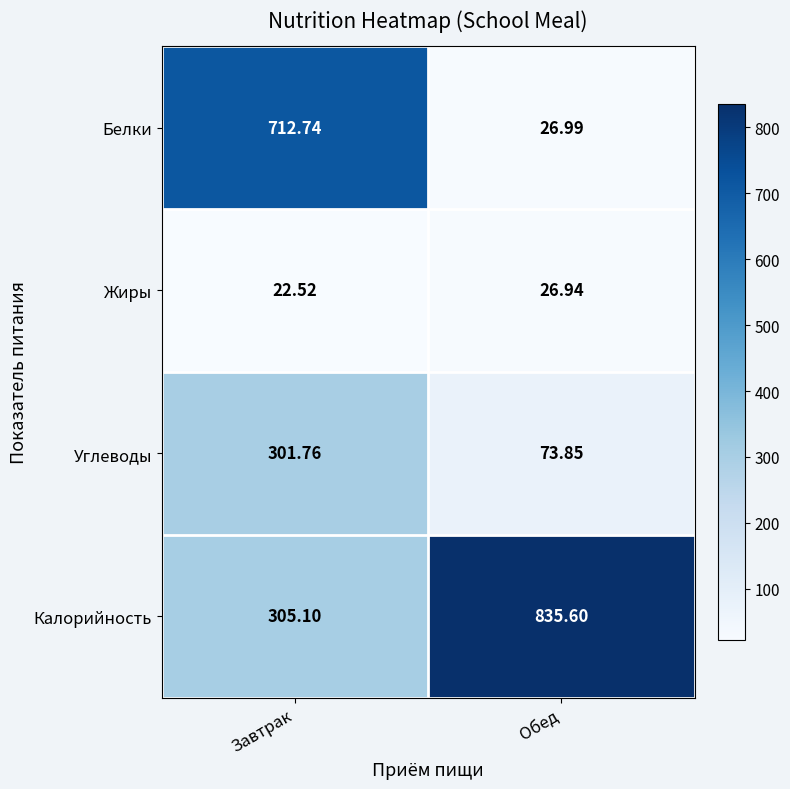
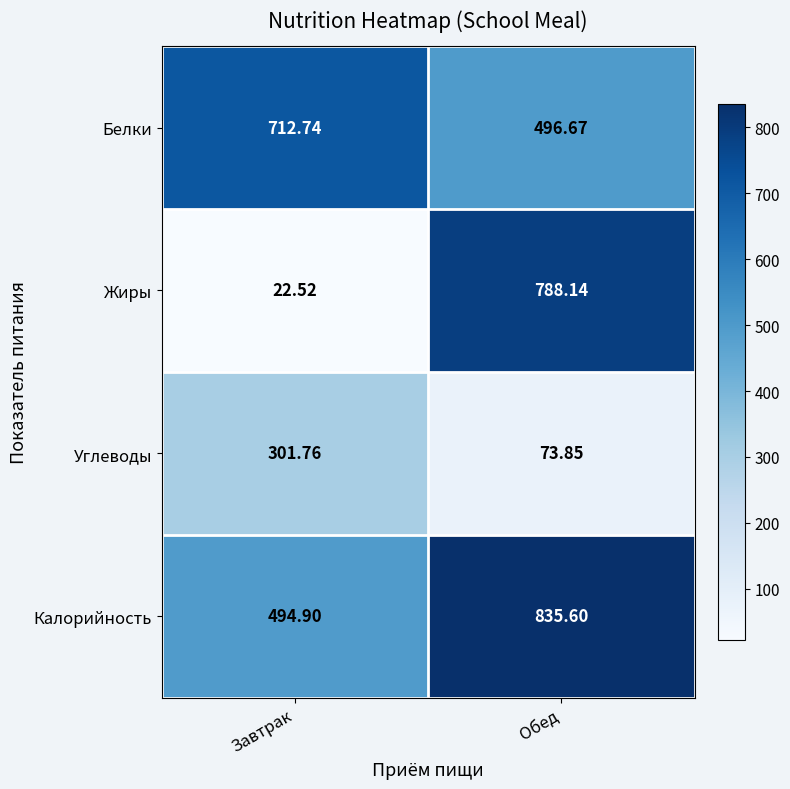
Белки, Обед: 26.99 -> 496.67
Жиры, Обед: 26.94 -> 788.14
Калорийность, Завтрак: 305.10 -> 494.90
